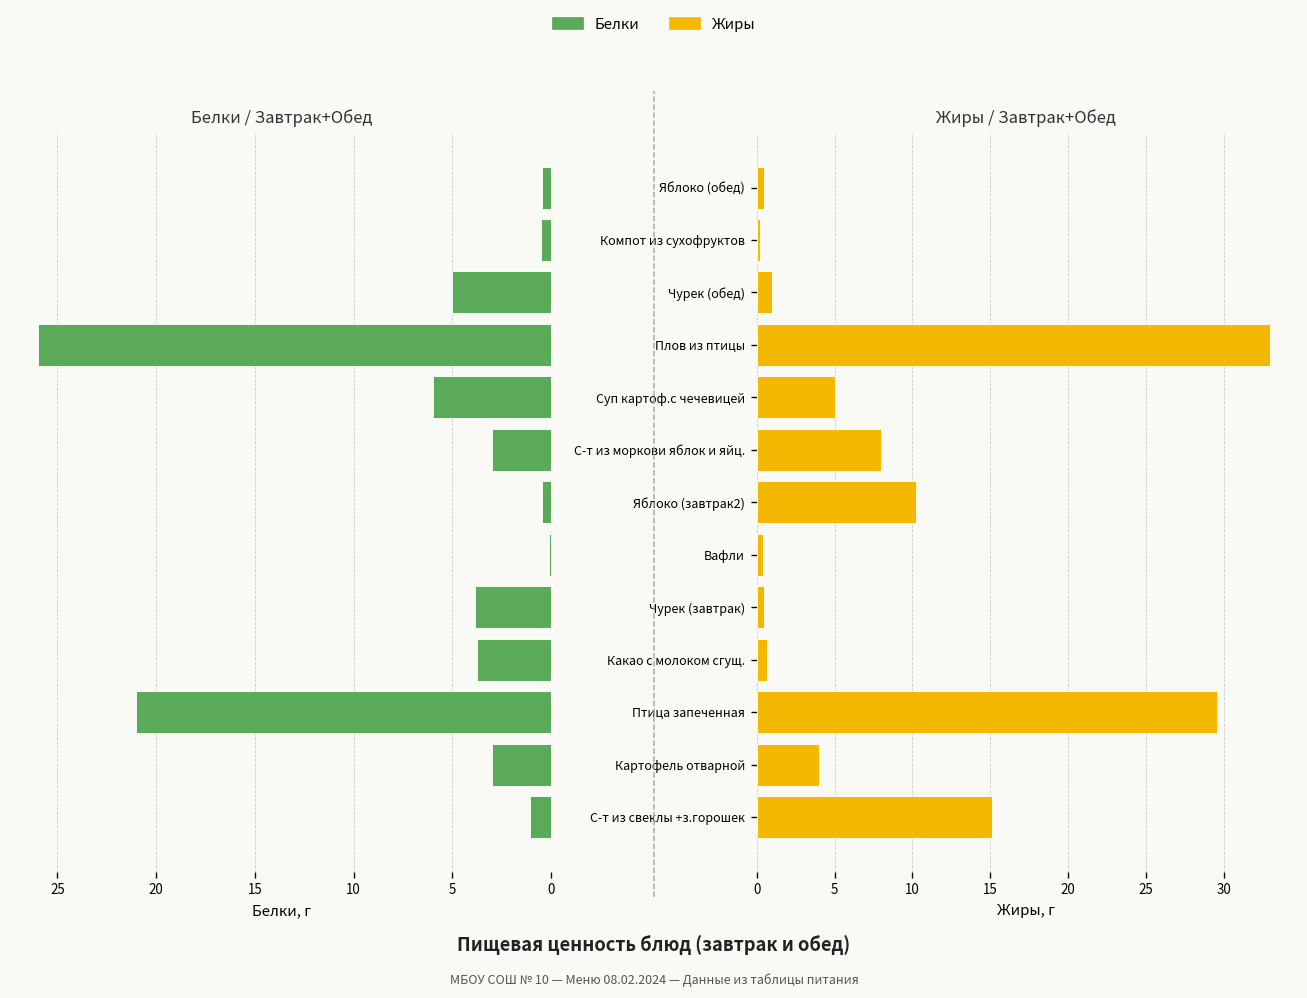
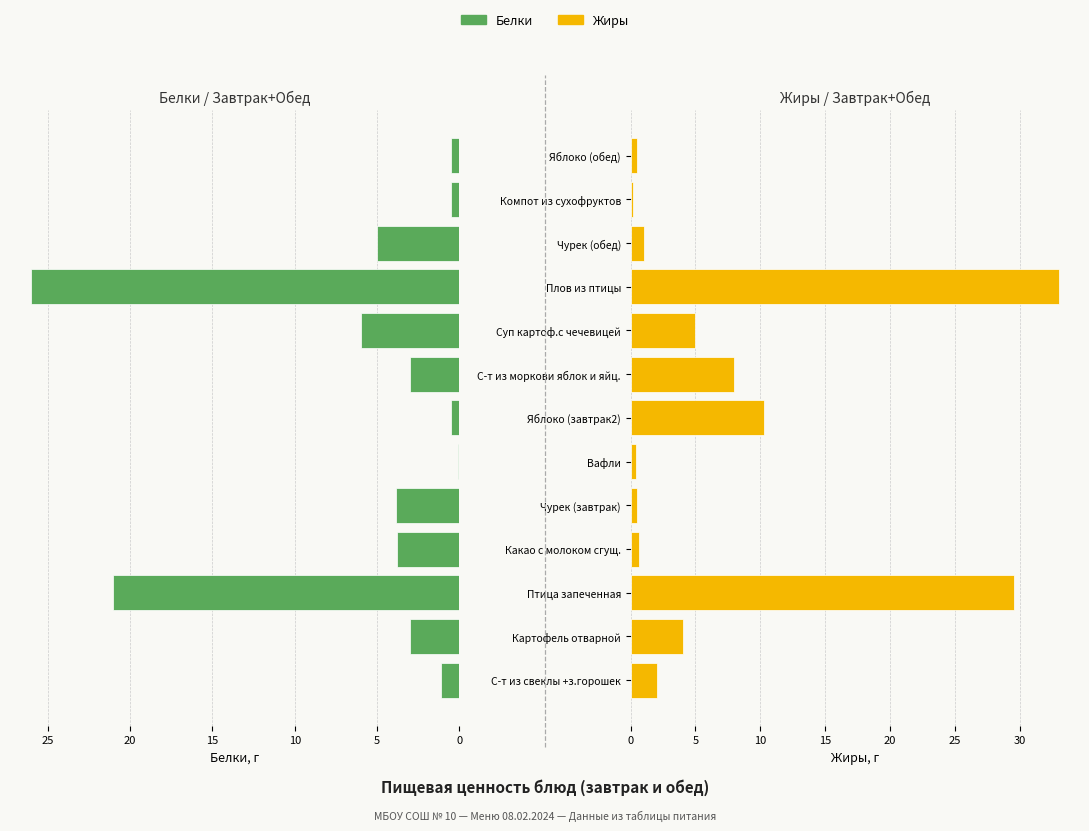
Жиры / Завтрак+Обед, С-т из свеклы +з.горошек: 15.1 -> 2.0
